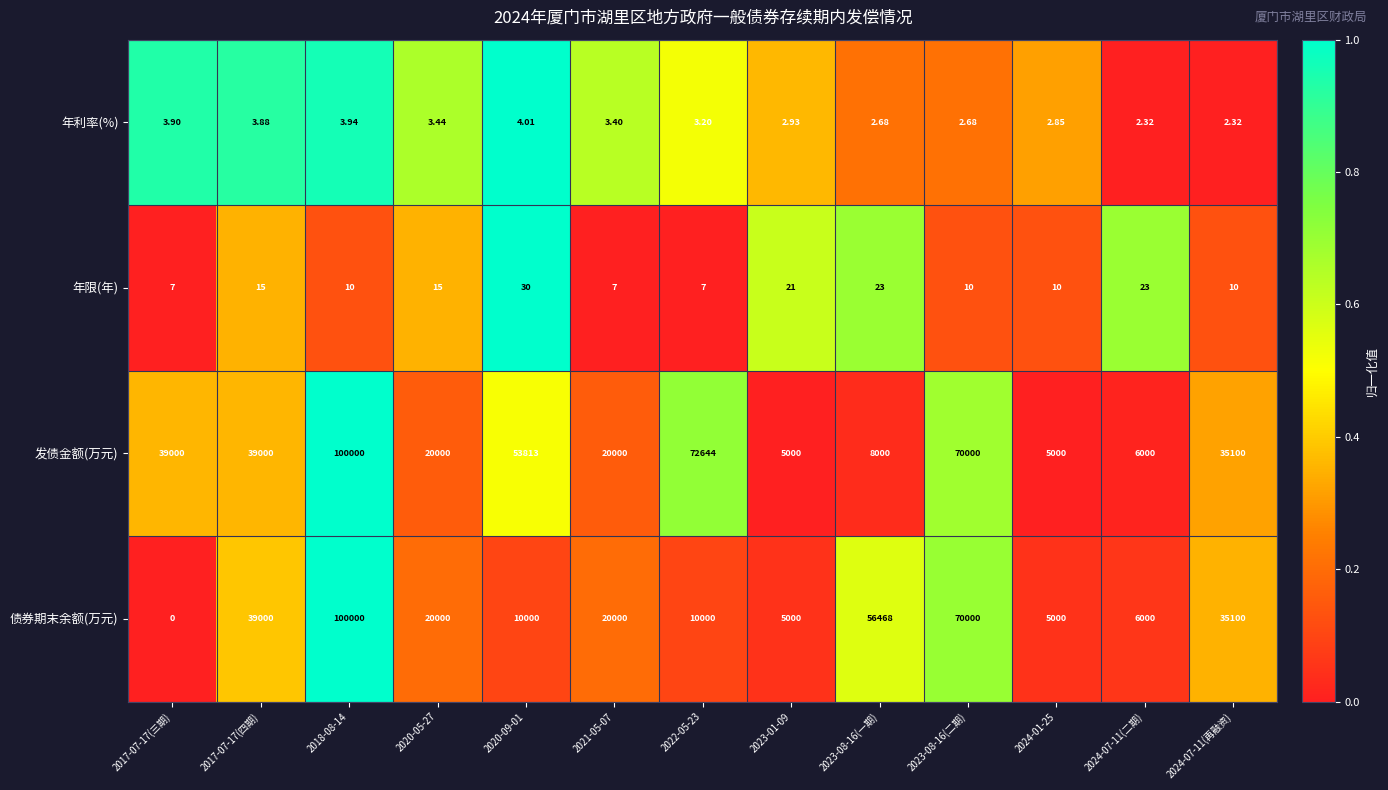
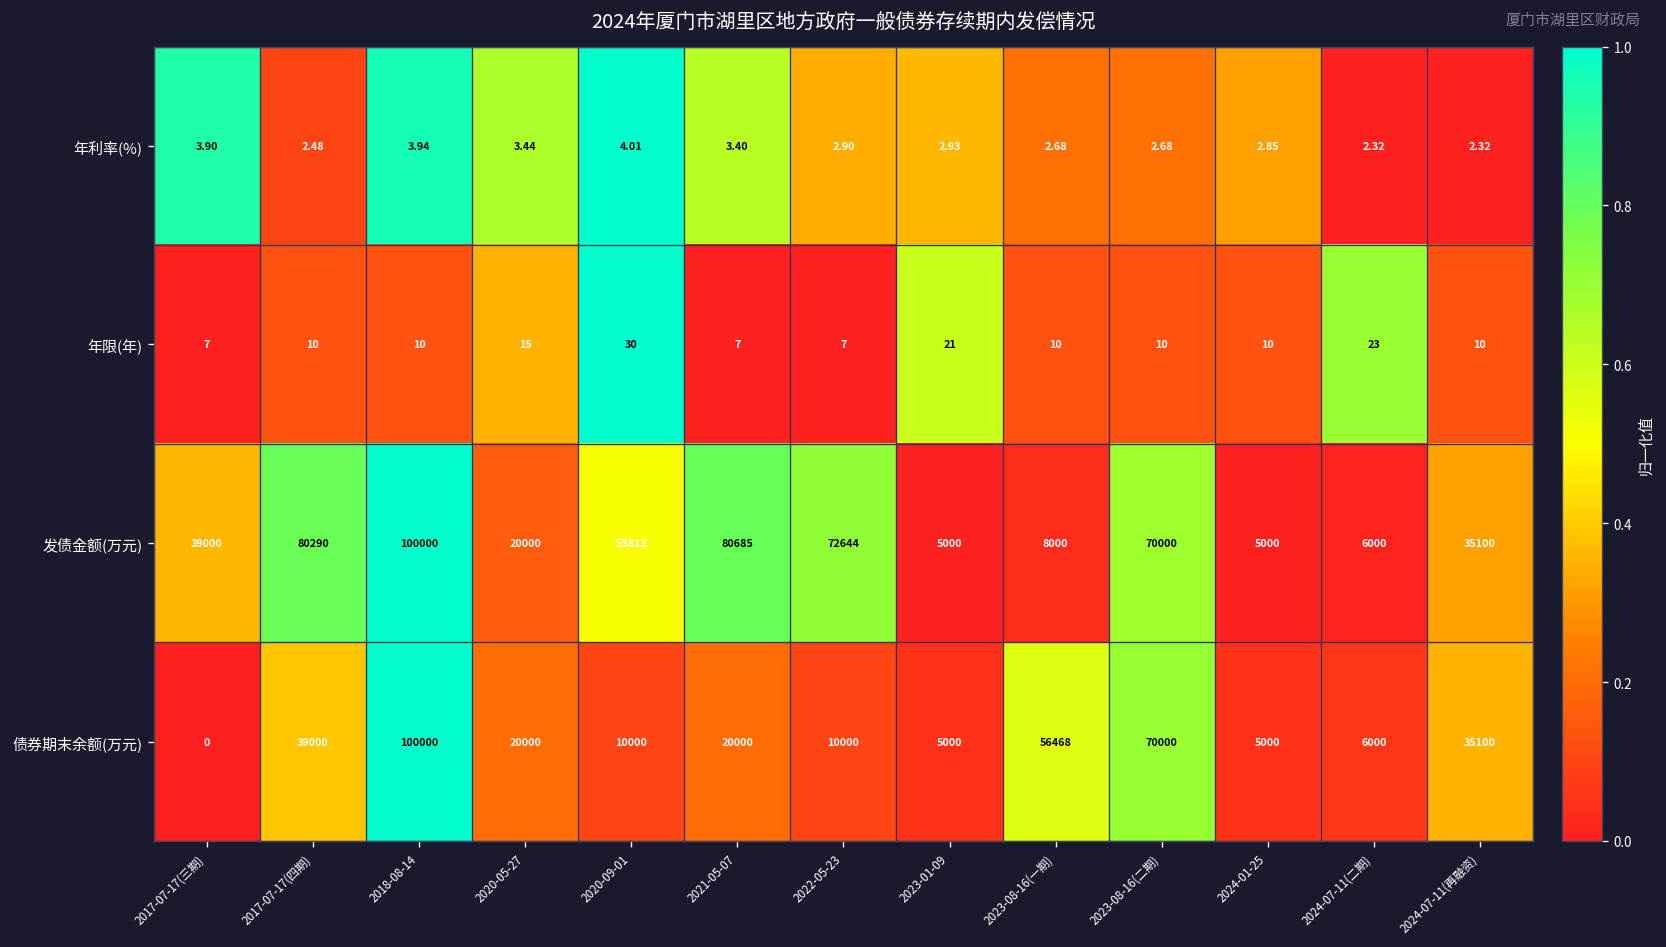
年利率(%), 2017-07-17(四期): 3.88 -> 2.48
年利率(%), 2022-05-23: 3.20 -> 2.90
年限(年), 2017-07-17(四期): 15 -> 10
年限(年), 2023-08-16(一期): 23 -> 10
发债金额(万元), 2017-07-17(四期): 39000 -> 80290
发债金额(万元), 2021-05-07: 20000 -> 80685
